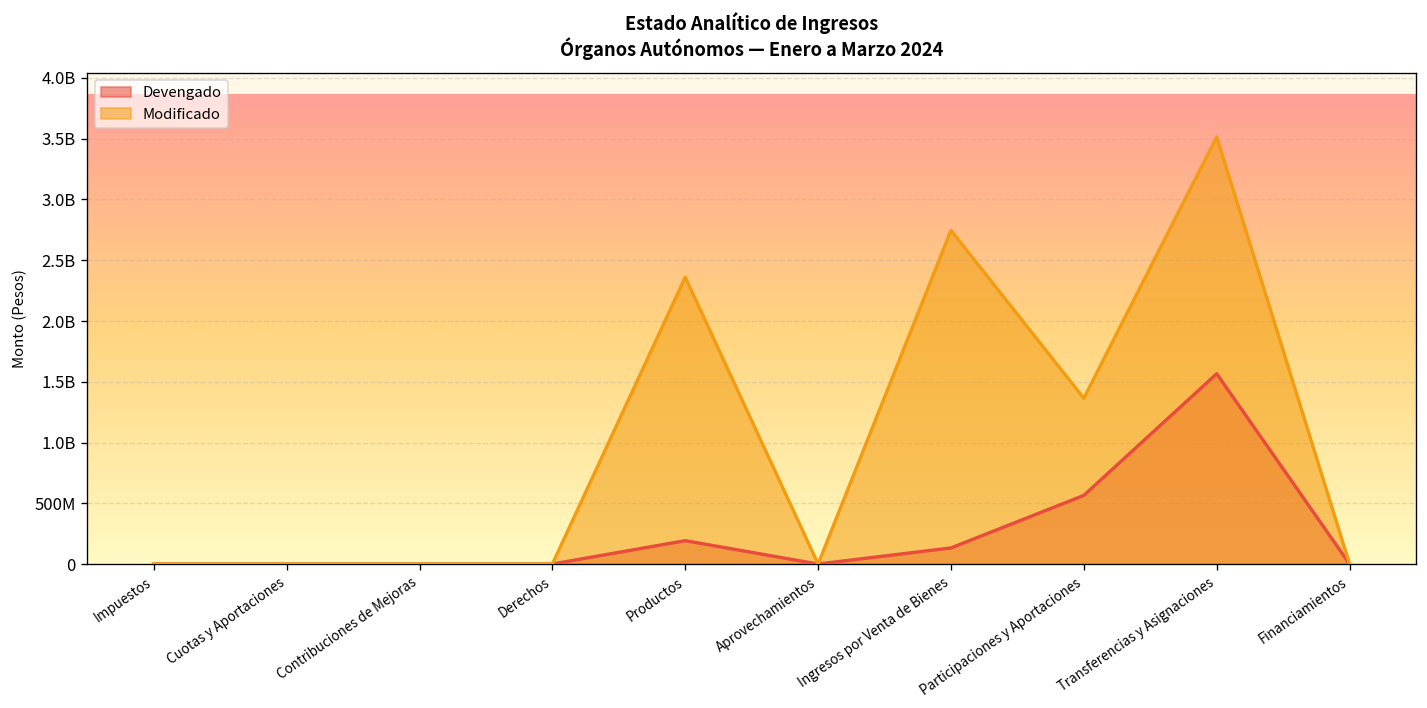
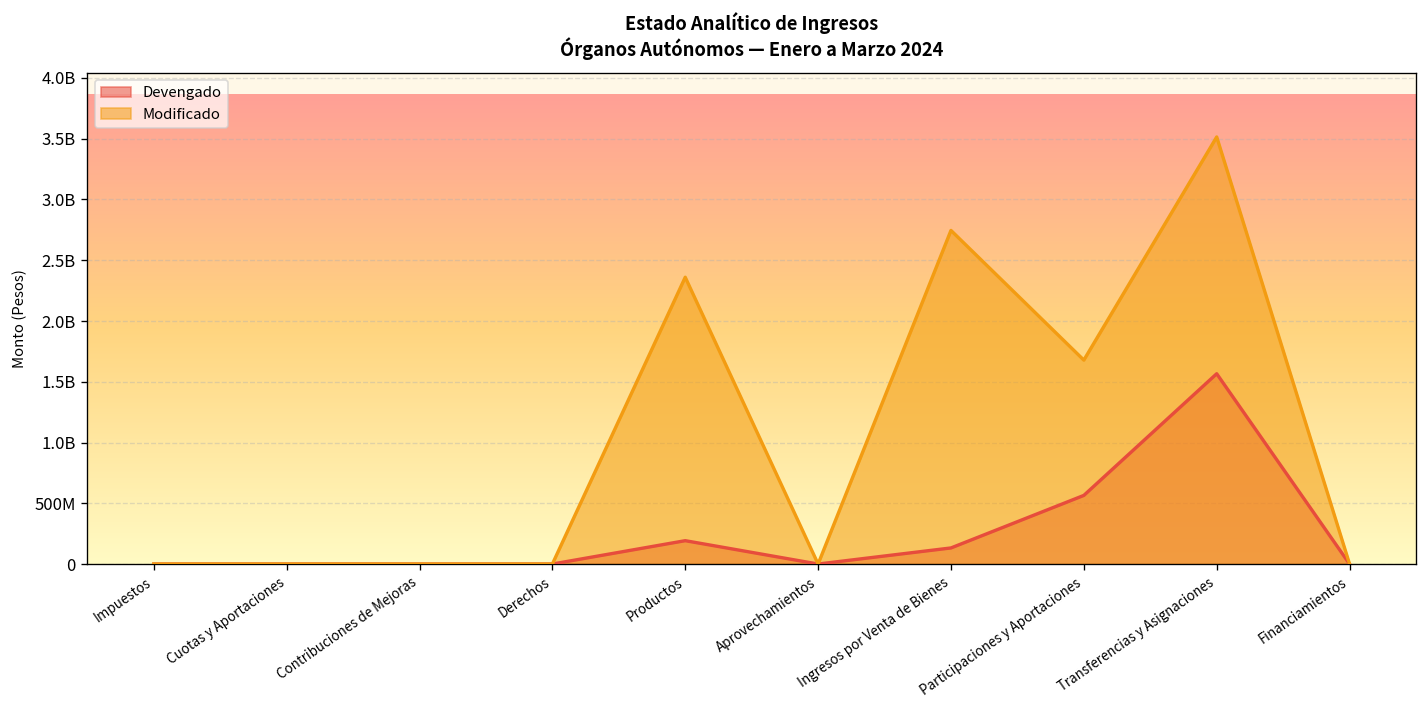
Modificado, Participaciones y Aportaciones: 1360000000 -> 1680000000
